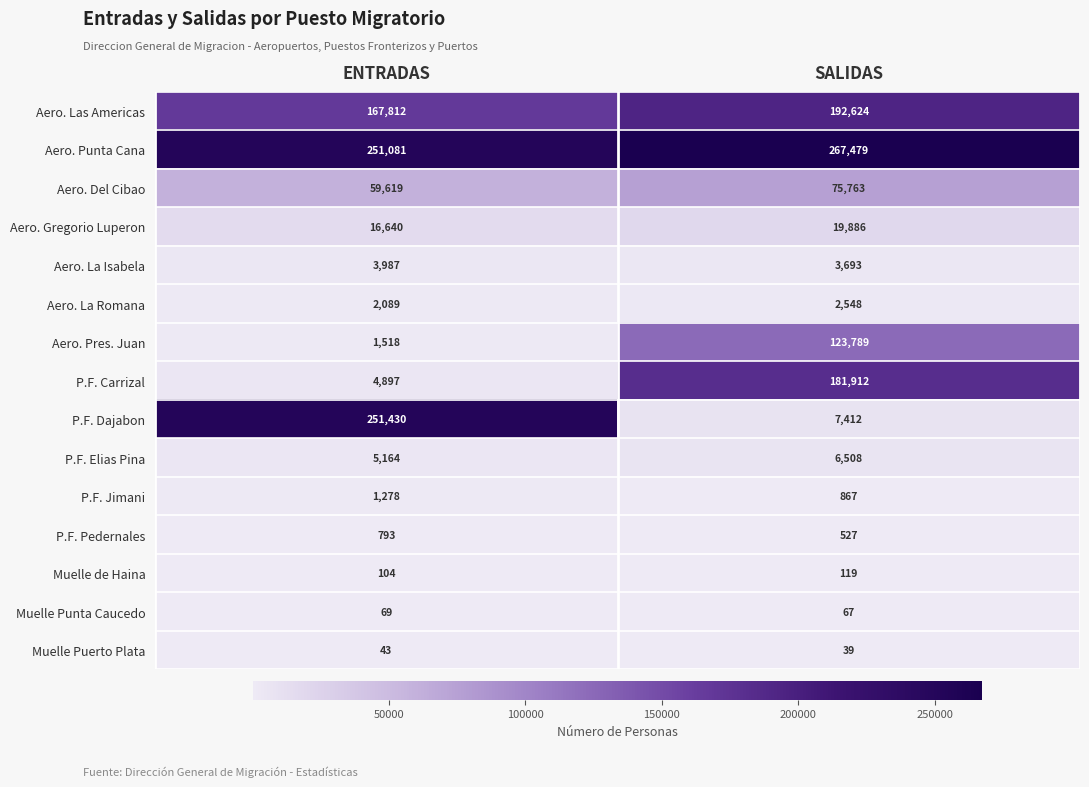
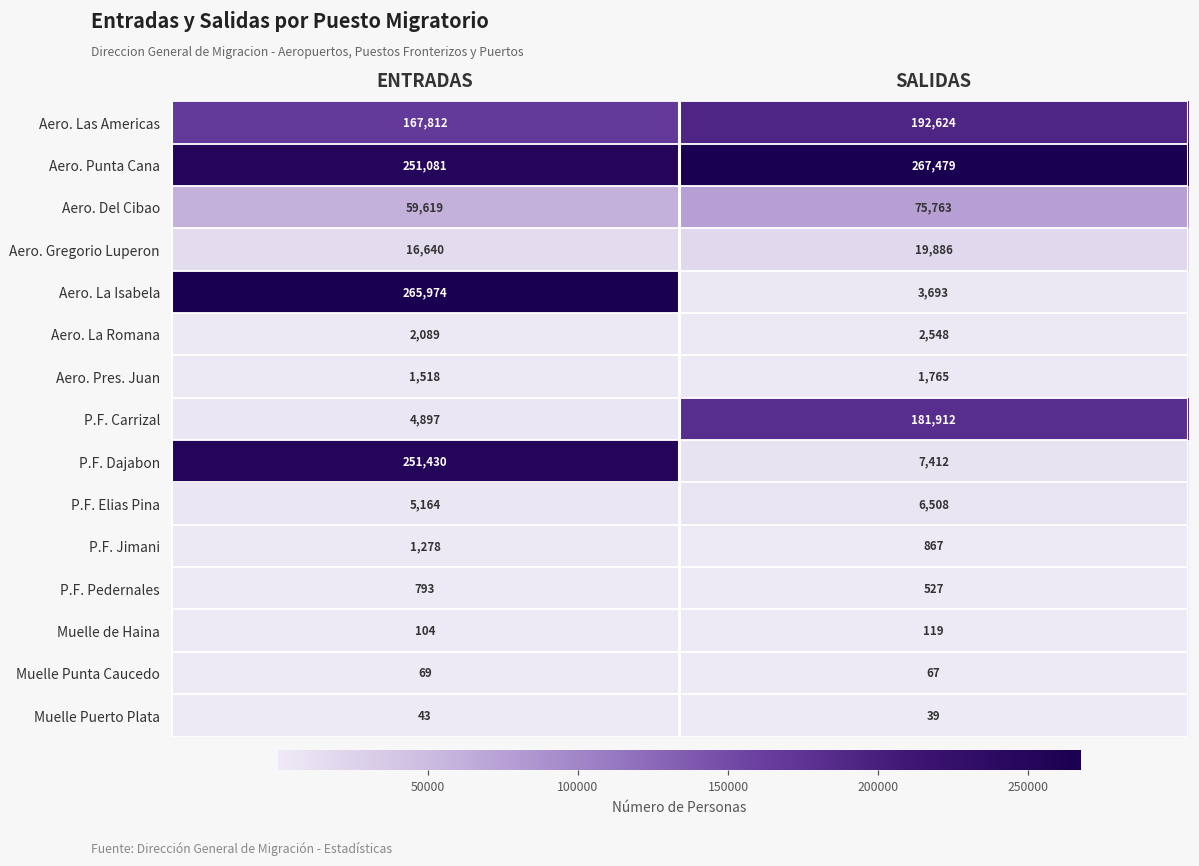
Aero. La Isabela, ENTRADAS: 3,987 -> 265,974
Aero. Pres. Juan, SALIDAS: 123,789 -> 1,765
